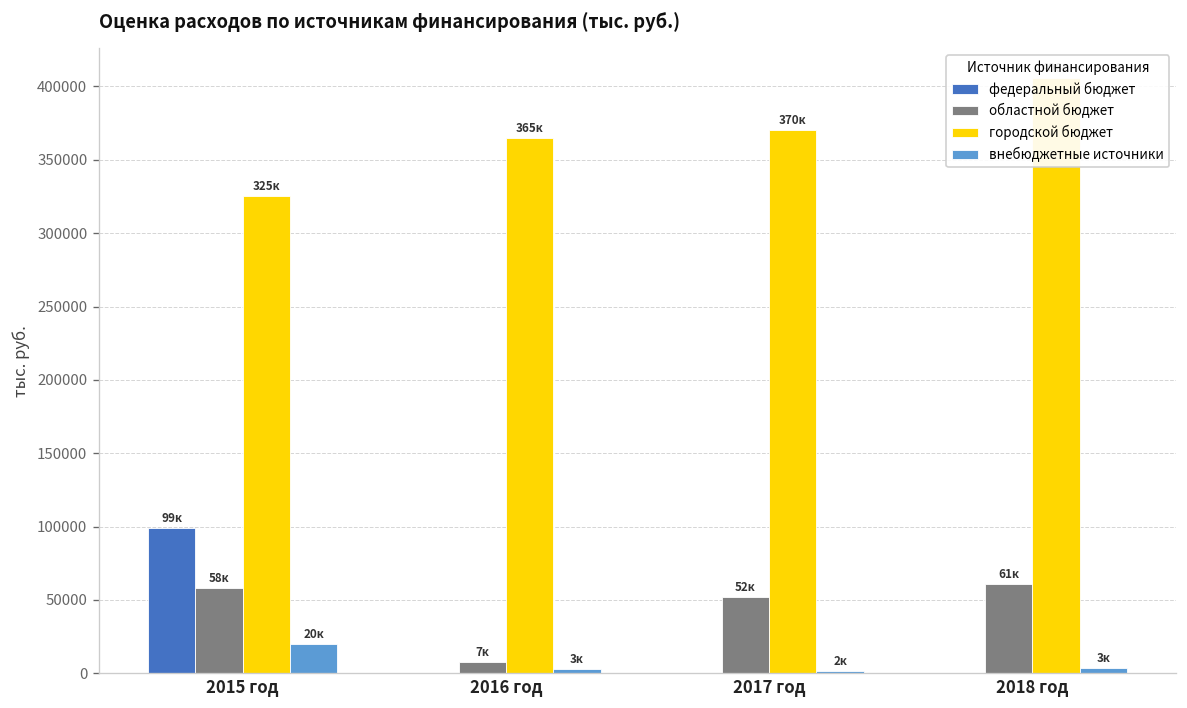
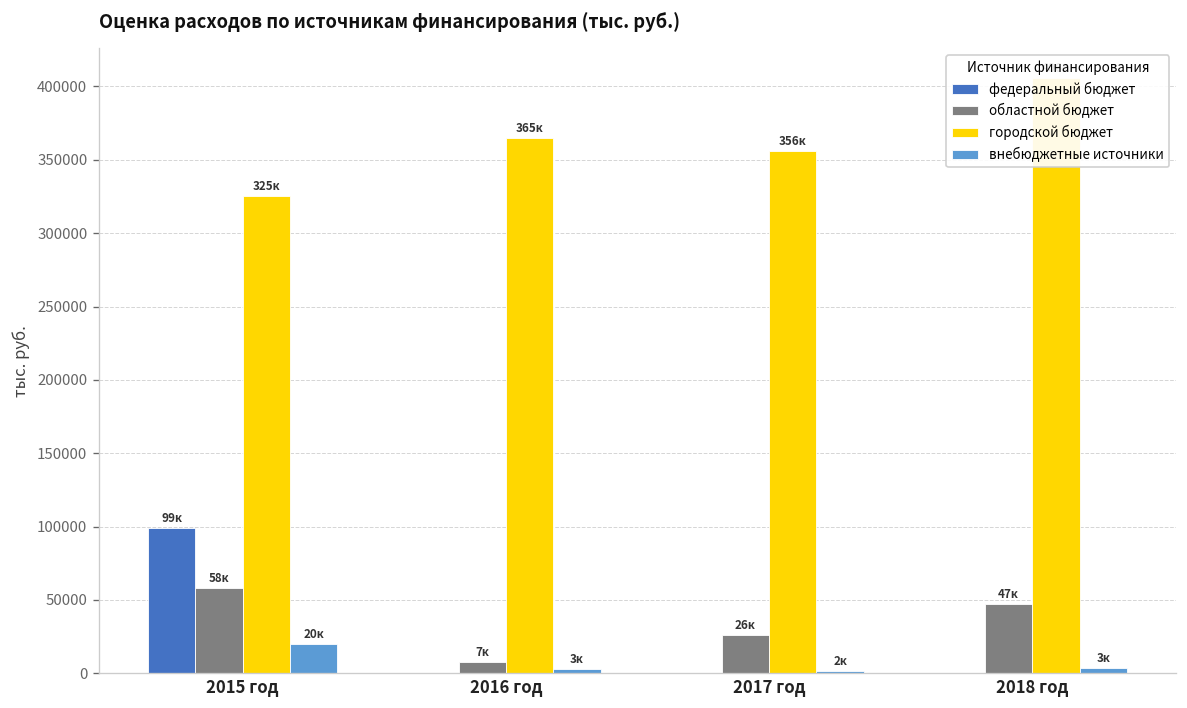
областной бюджет, 2017 год: 52к -> 26к
городской бюджет, 2017 год: 370к -> 356к
областной бюджет, 2018 год: 61к -> 47к
